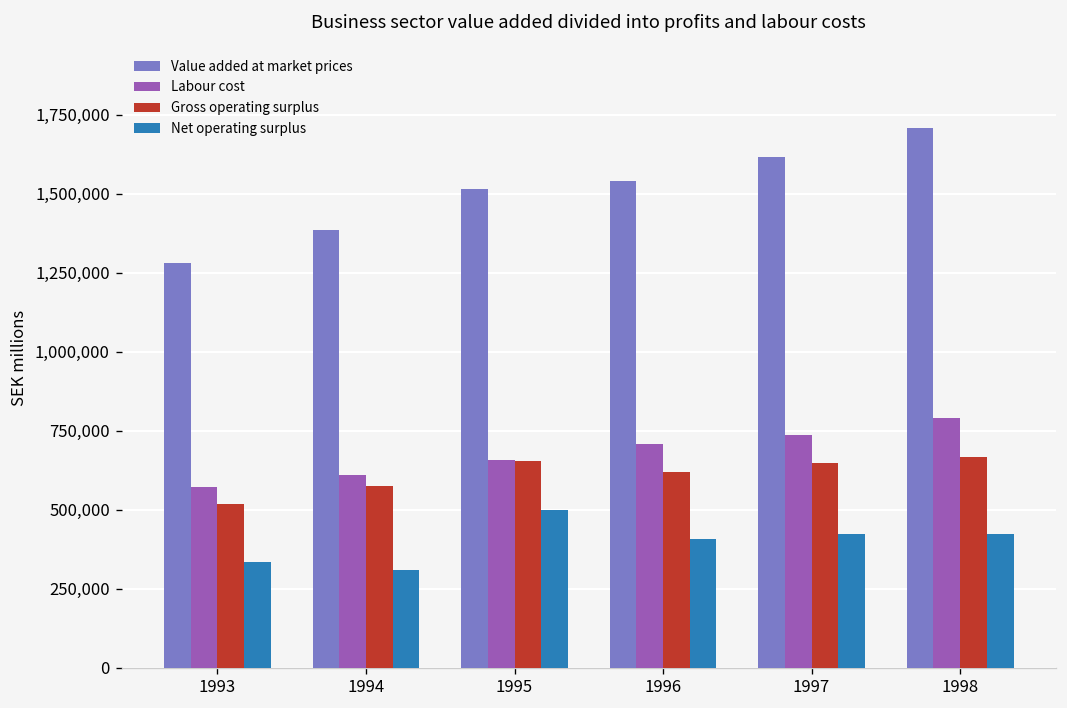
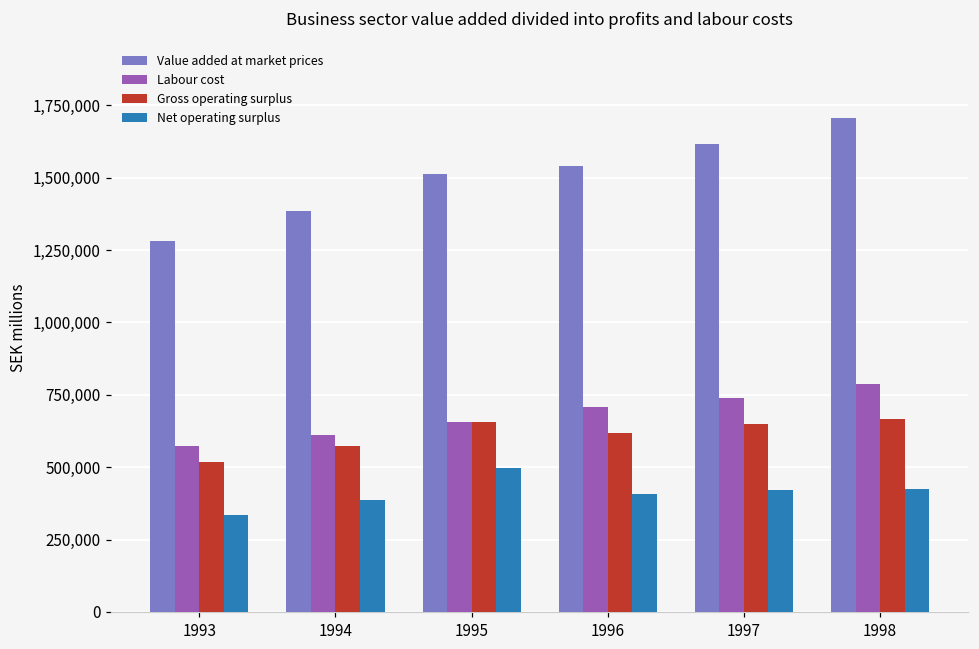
Net operating surplus, 1994: 310,000 -> 390,000
